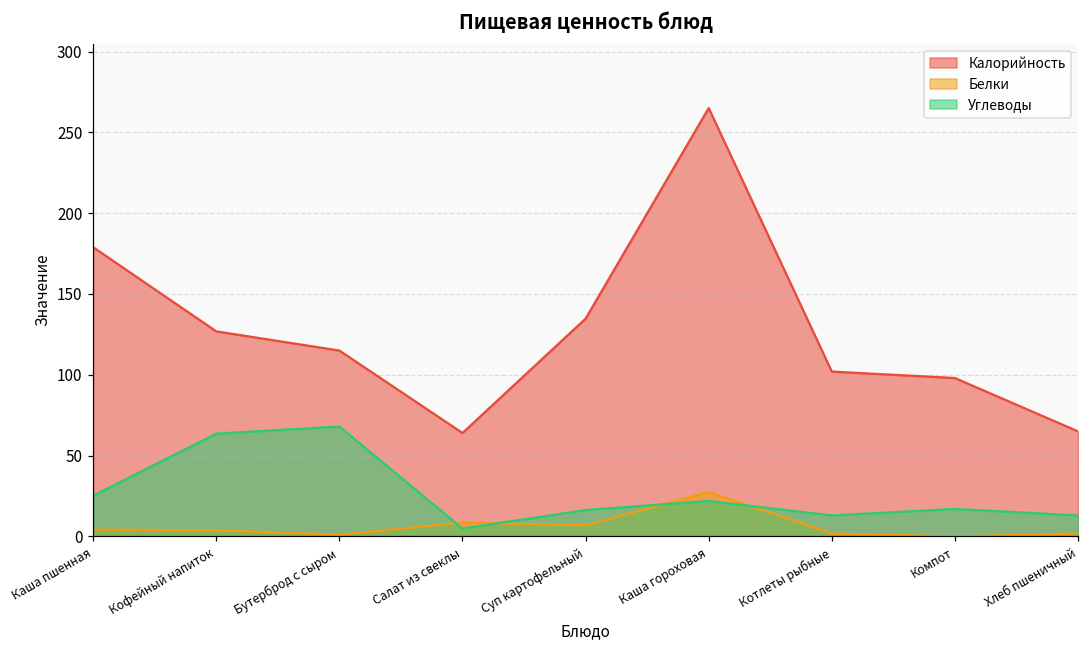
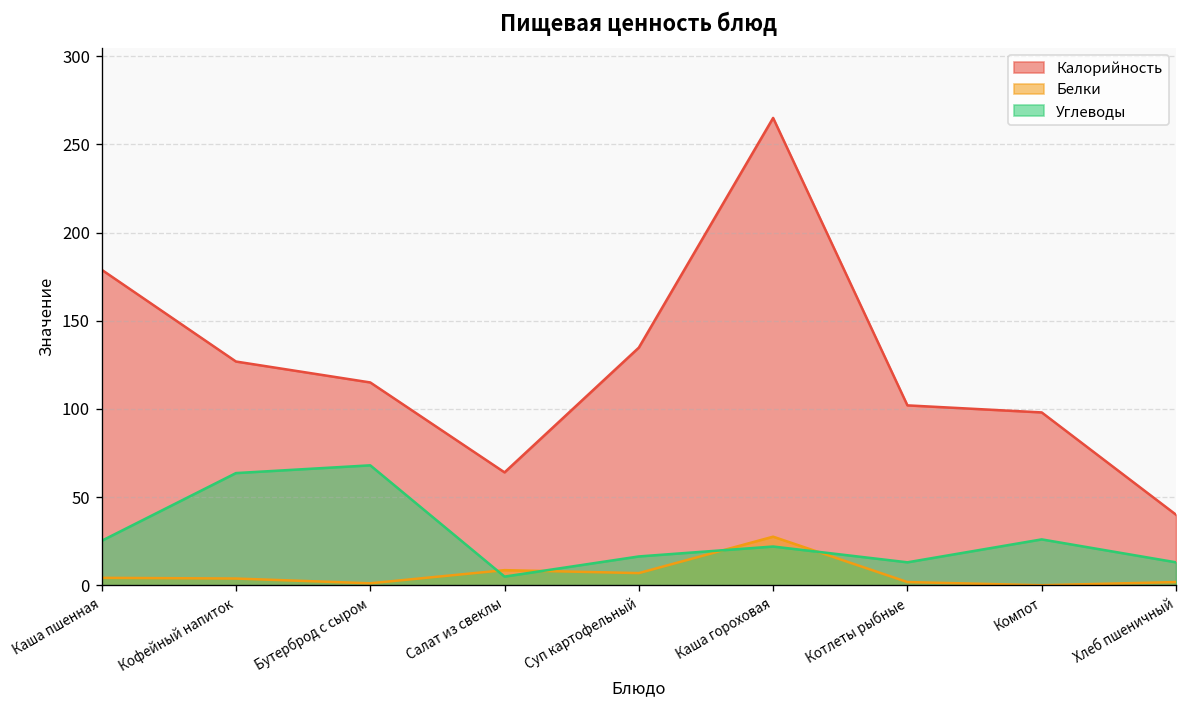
Углеводы, Компот: 17 -> 26
Калорийность, Хлеб пшеничный: 65 -> 40
